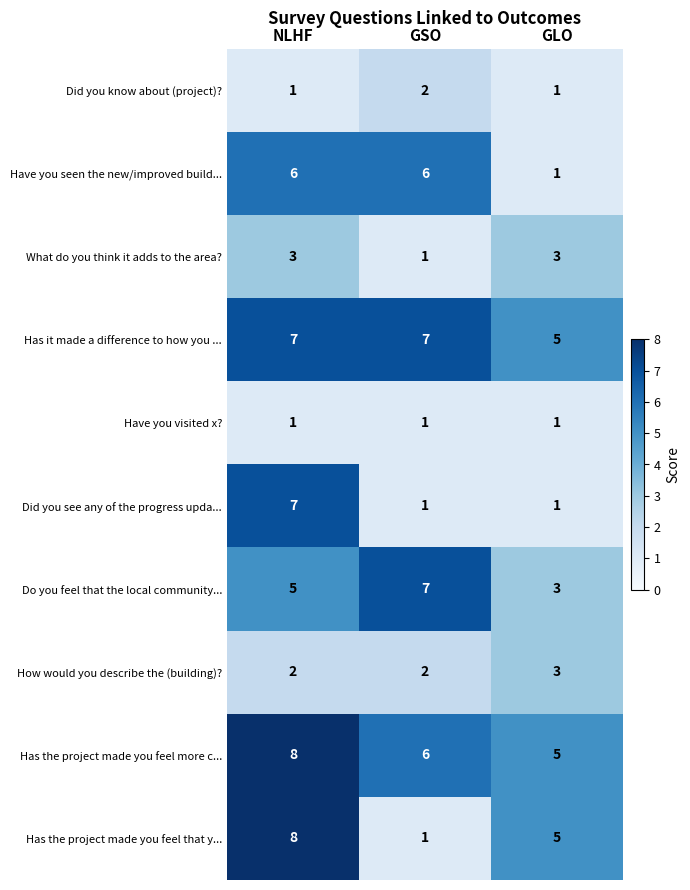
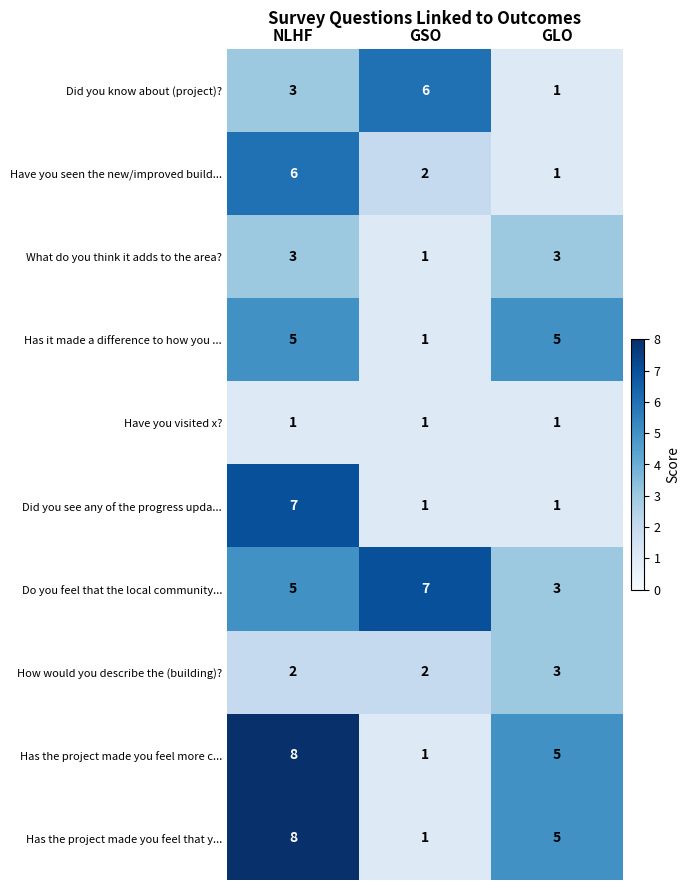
Did you know about (project)?, NLHF: 1 -> 3
Did you know about (project)?, GSO: 2 -> 6
Have you seen the new/improved build..., GSO: 6 -> 2
Has it made a difference to how you ..., NLHF: 7 -> 5
Has it made a difference to how you ..., GSO: 7 -> 1
Has the project made you feel more c..., GSO: 6 -> 1
